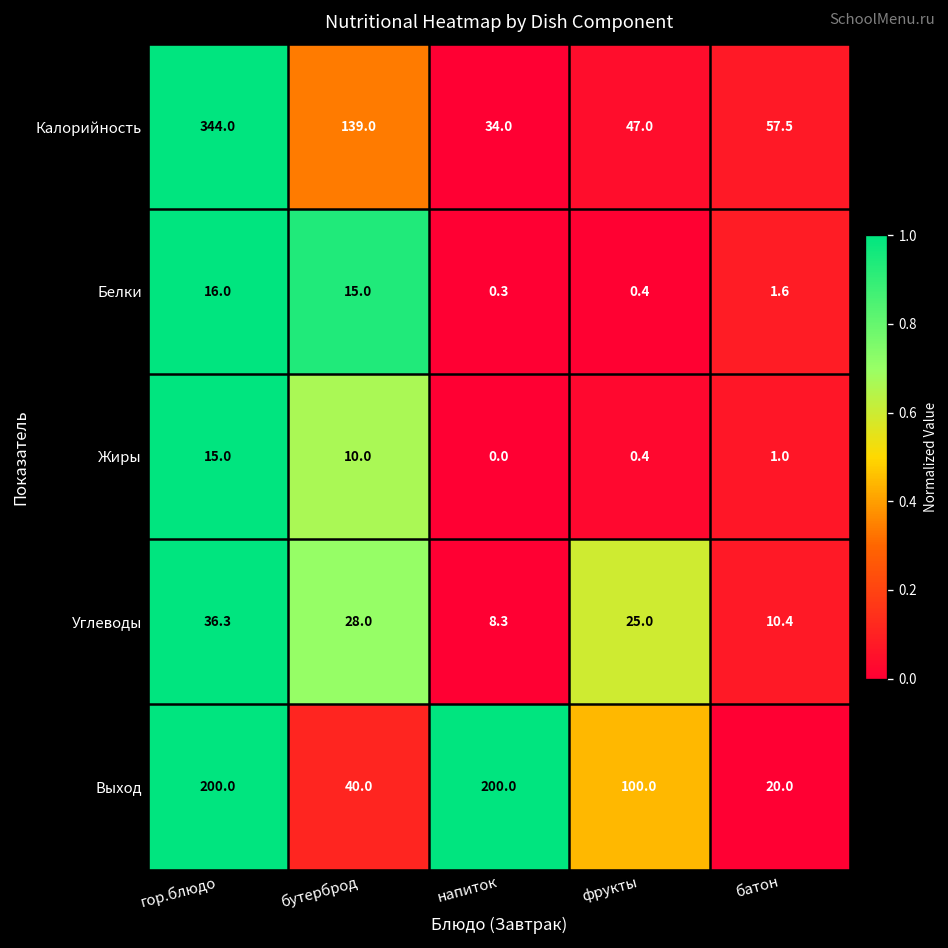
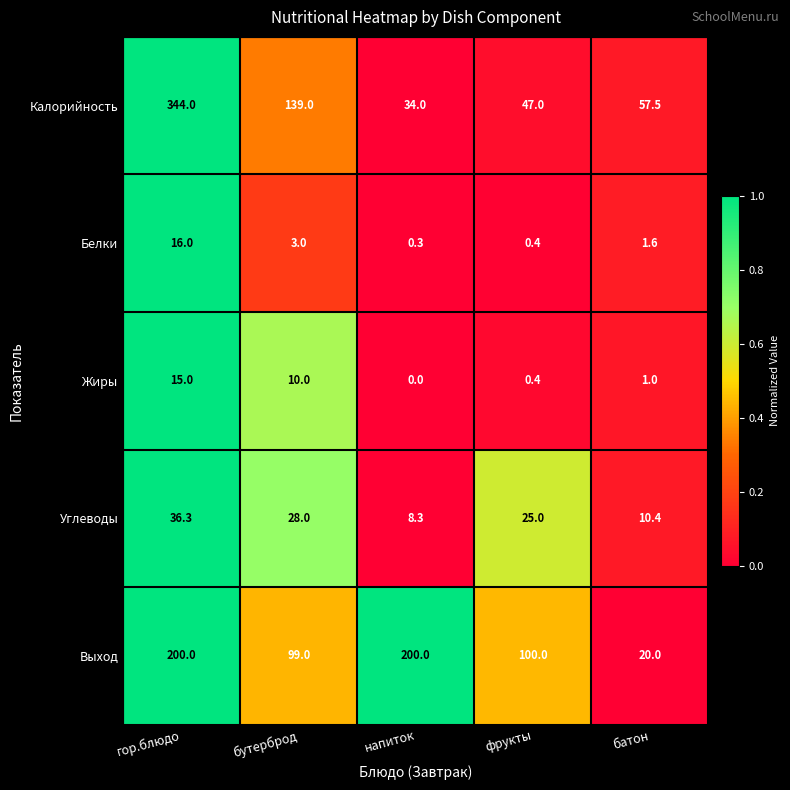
Белки, бутерброд: 15.0 -> 3.0
Выход, бутерброд: 40.0 -> 99.0
